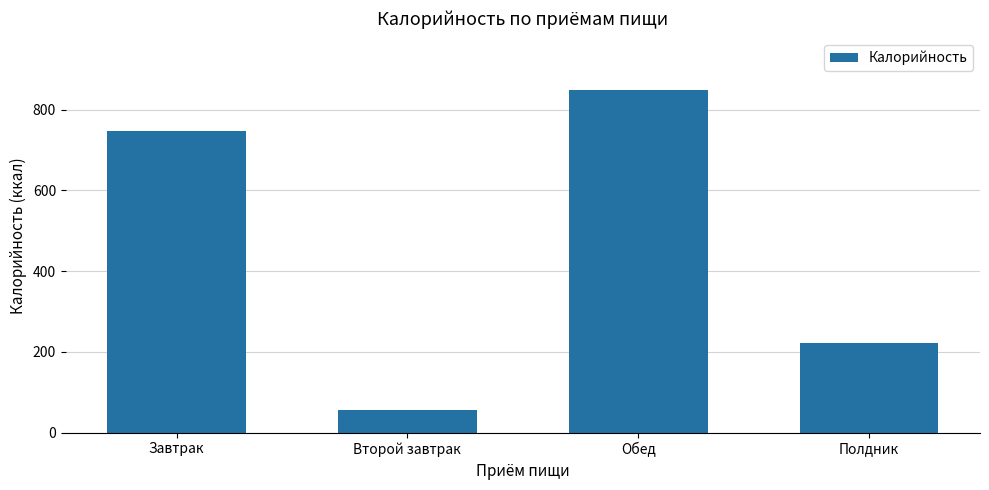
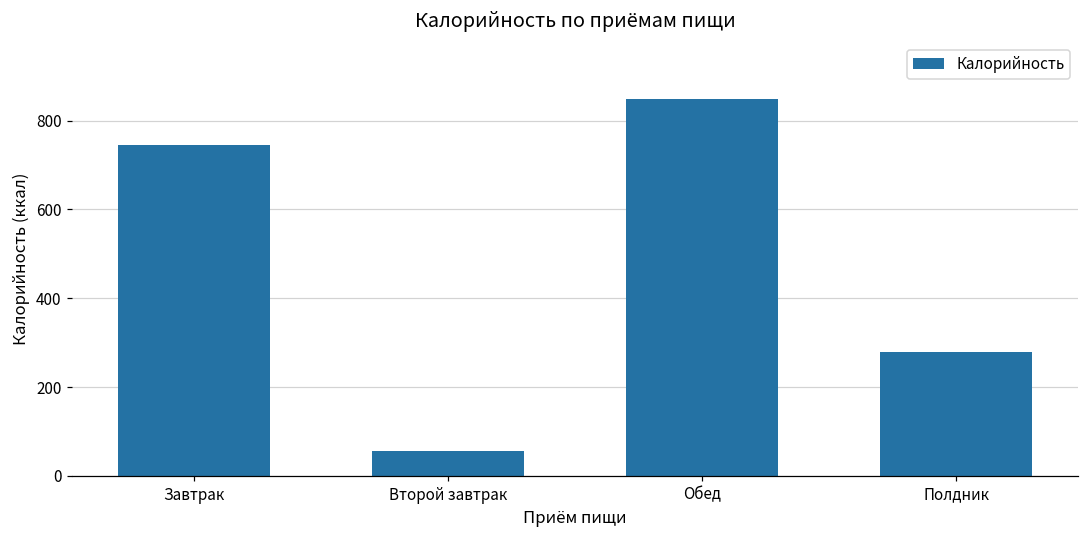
Полдник: 220 -> 280
